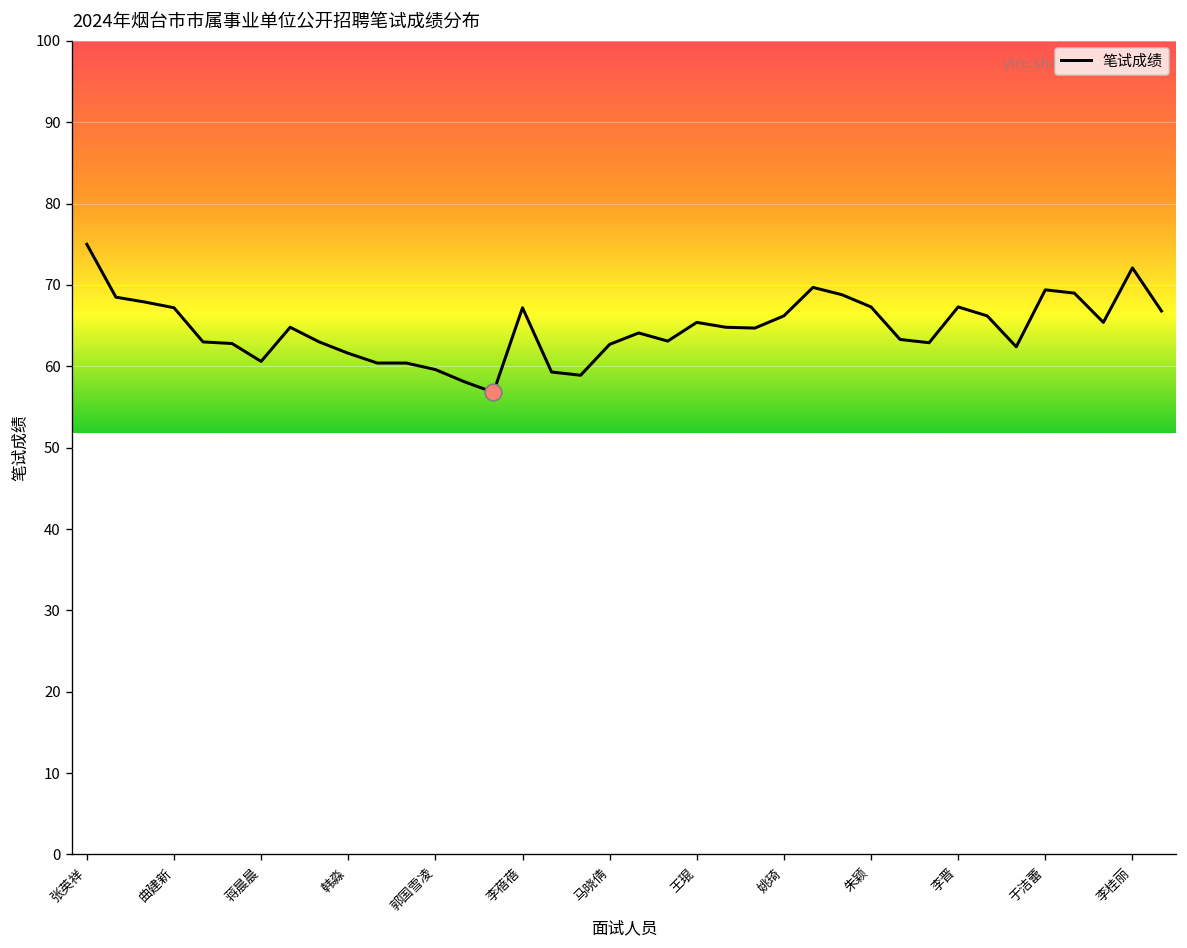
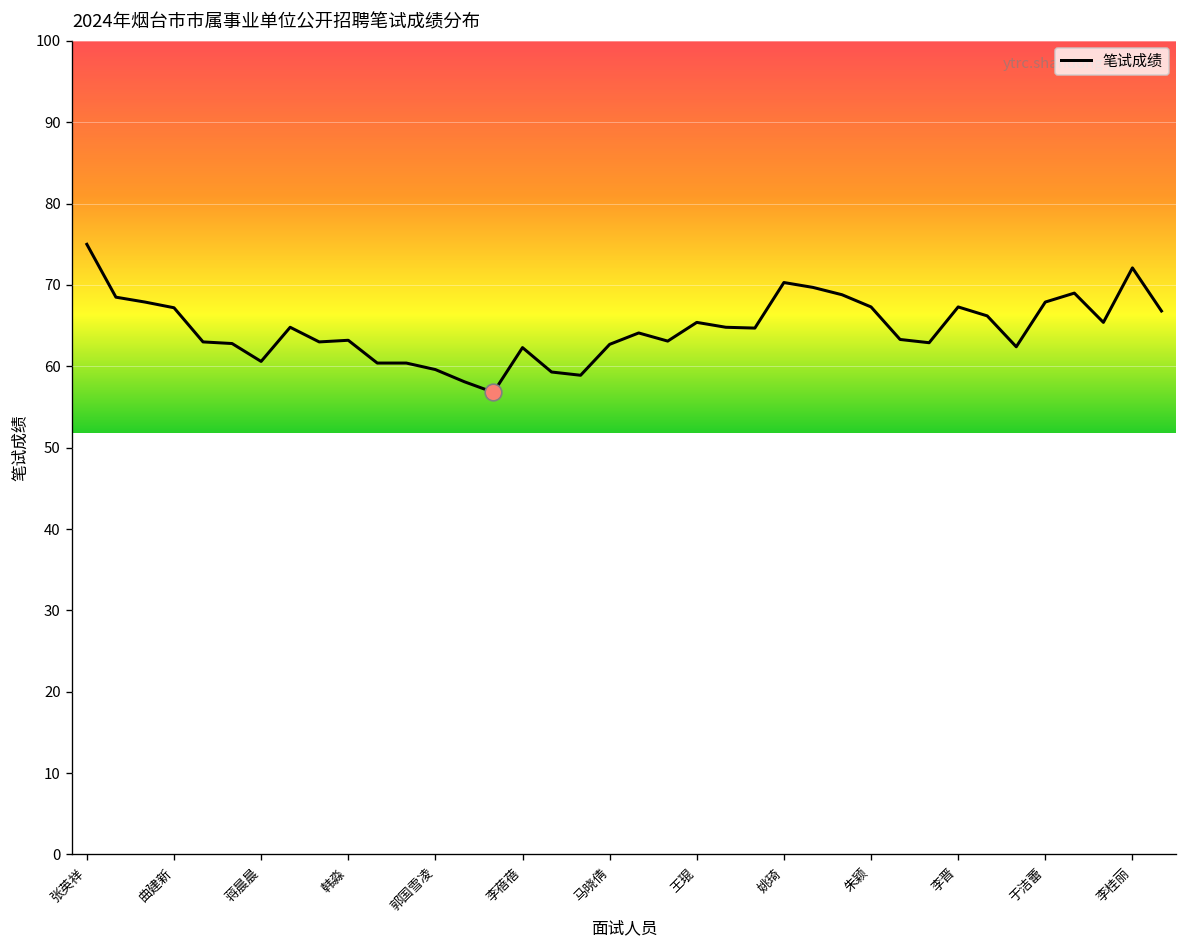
笔试成绩, 韩淼: 62 -> 63
笔试成绩, 李蓓蓓: 67 -> 62
笔试成绩, 姚琦: 66 -> 70
笔试成绩, 于洁蕾: 69 -> 68
